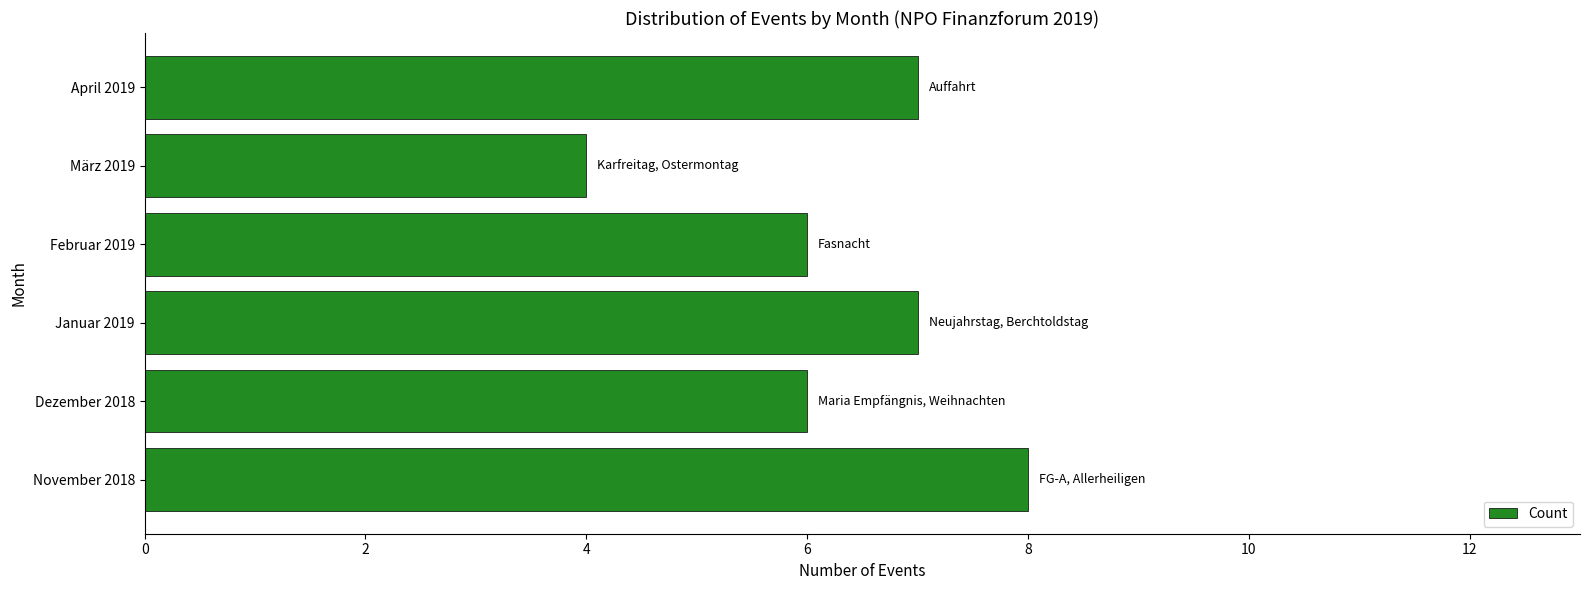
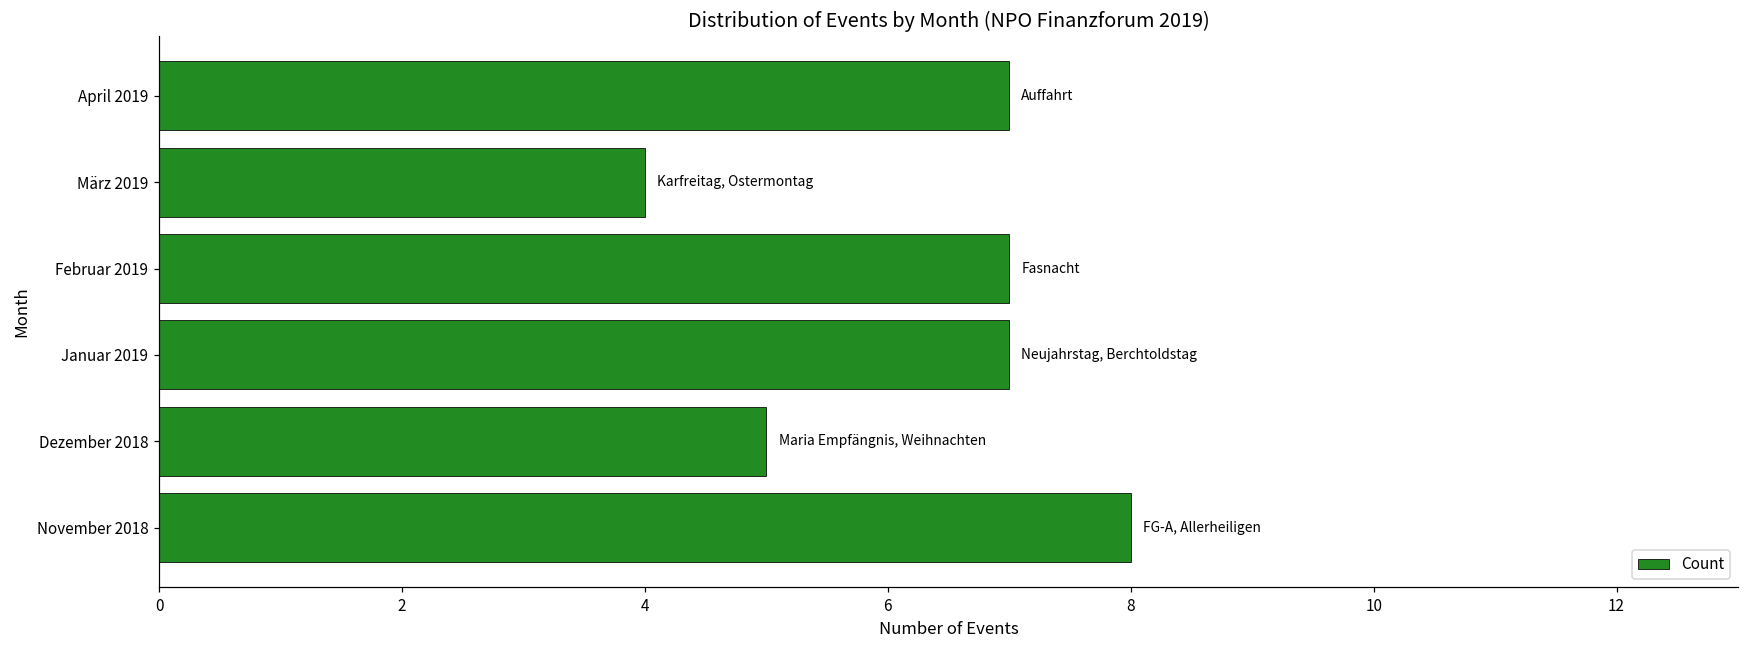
Februar 2019: 6 -> 7
Dezember 2018: 6 -> 5
